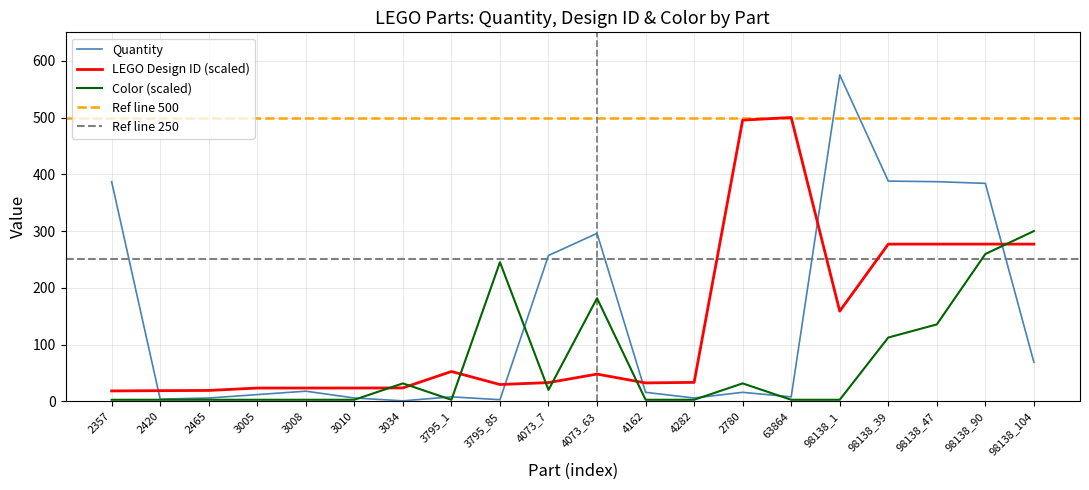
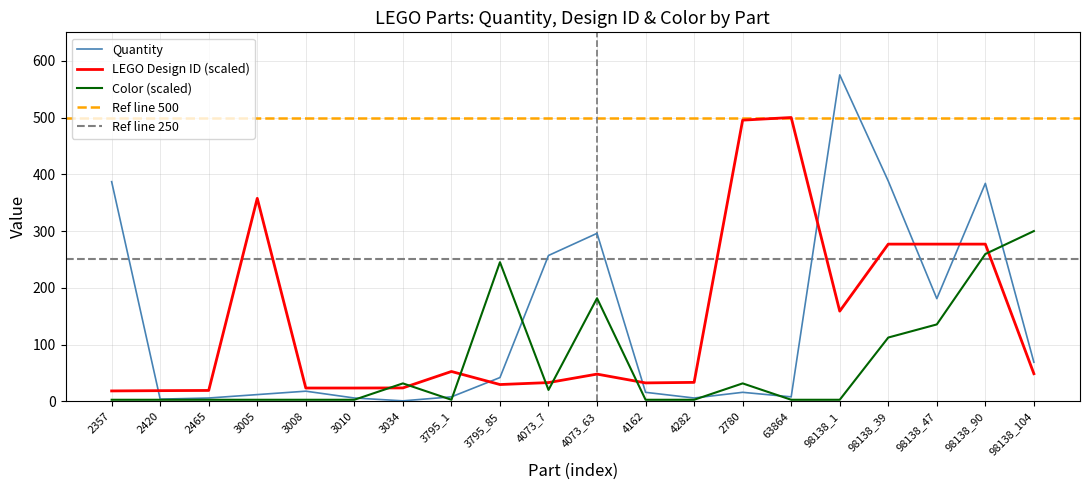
LEGO Design ID (scaled), 3005: 20 -> 360
Quantity, 3795_85: 0 -> 40
Quantity, 98138_47: 390 -> 180
LEGO Design ID (scaled), 98138_104: 280 -> 50
